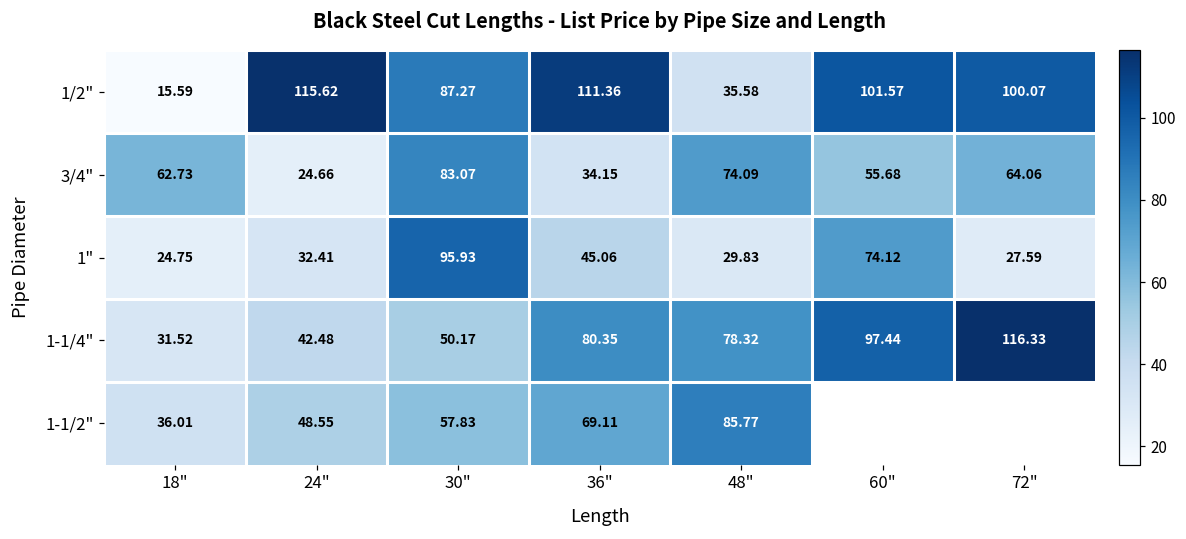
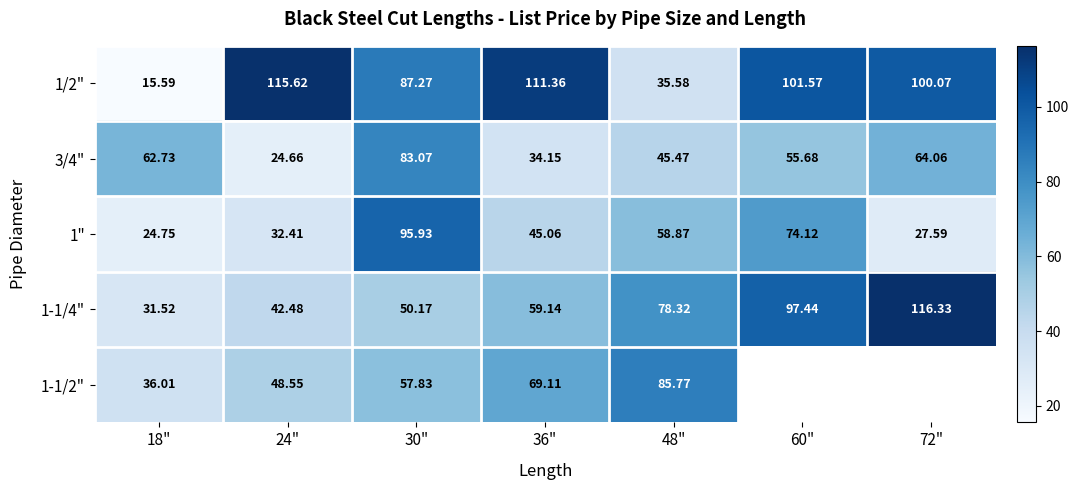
3/4", 48": 74.09 -> 45.47
1", 48": 29.83 -> 58.87
1-1/4", 36": 80.35 -> 59.14
